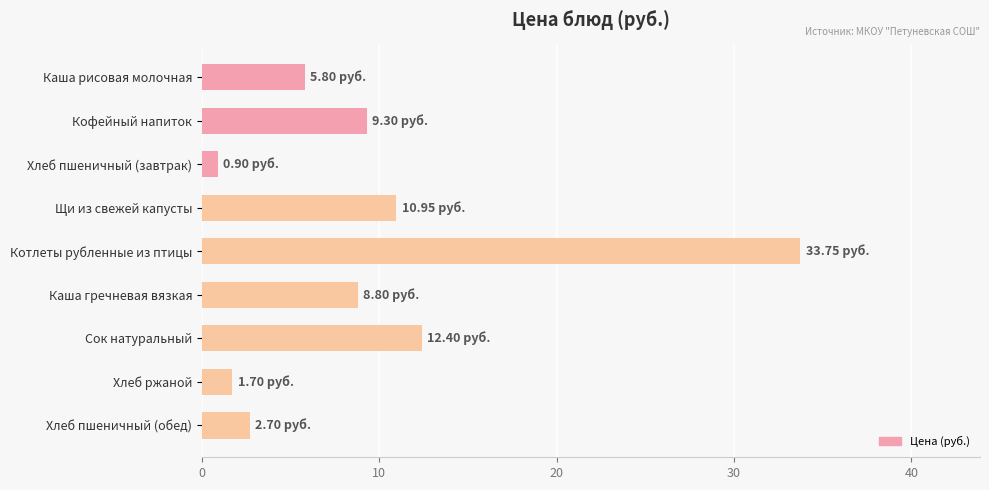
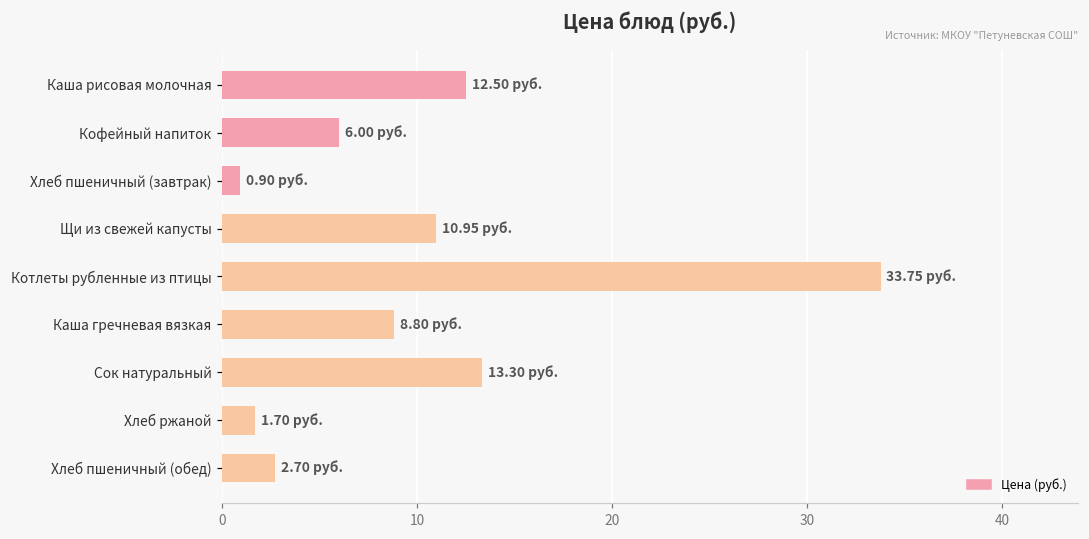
Каша рисовая молочная: 5.80 -> 12.50
Кофейный напиток: 9.30 -> 6.00
Сок натуральный: 12.40 -> 13.30
